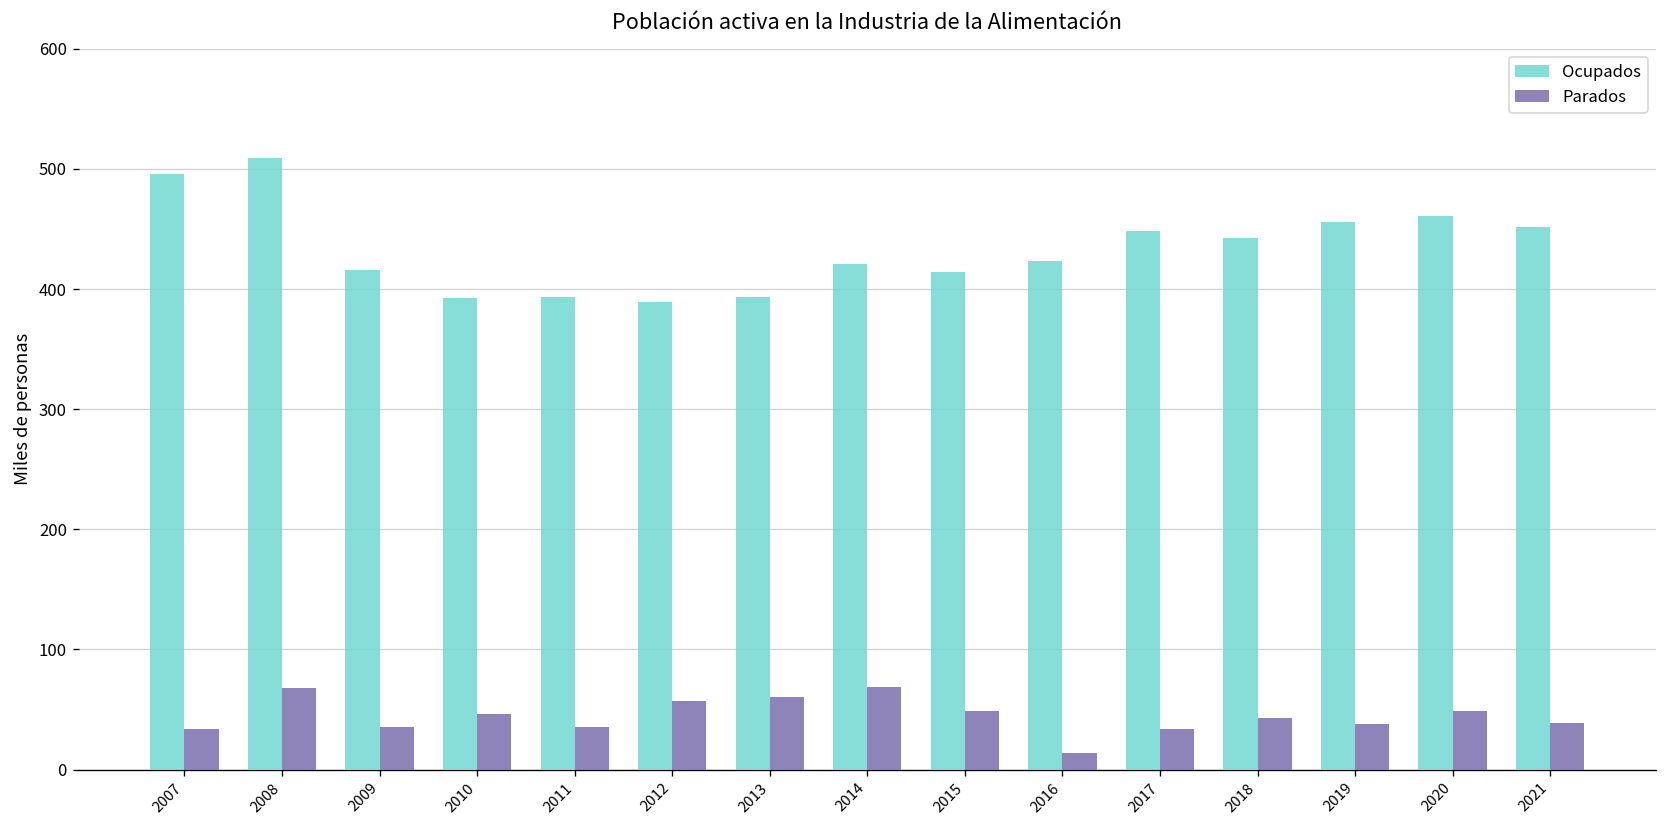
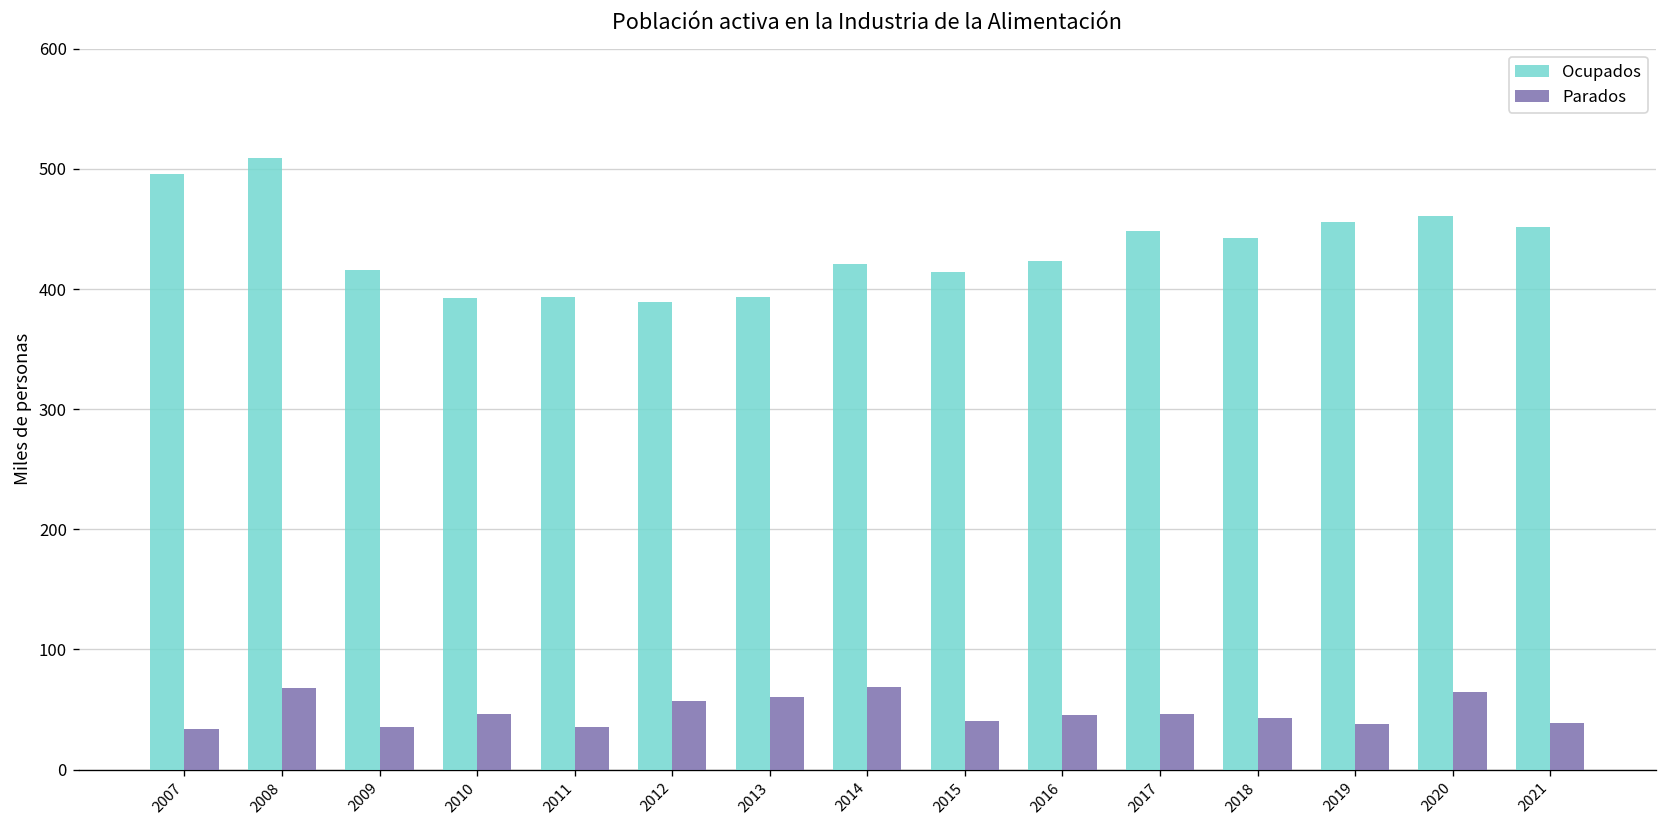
Parados, 2015: 49 -> 40
Parados, 2016: 14 -> 45
Parados, 2017: 34 -> 46
Parados, 2020: 48 -> 64
